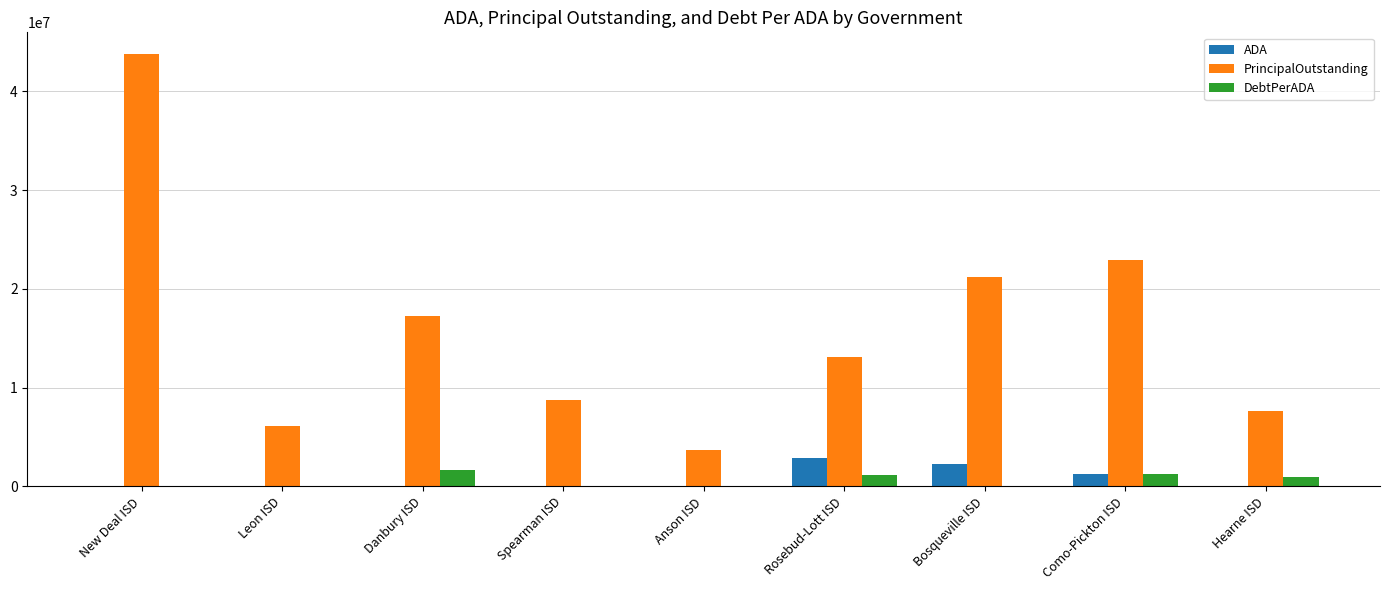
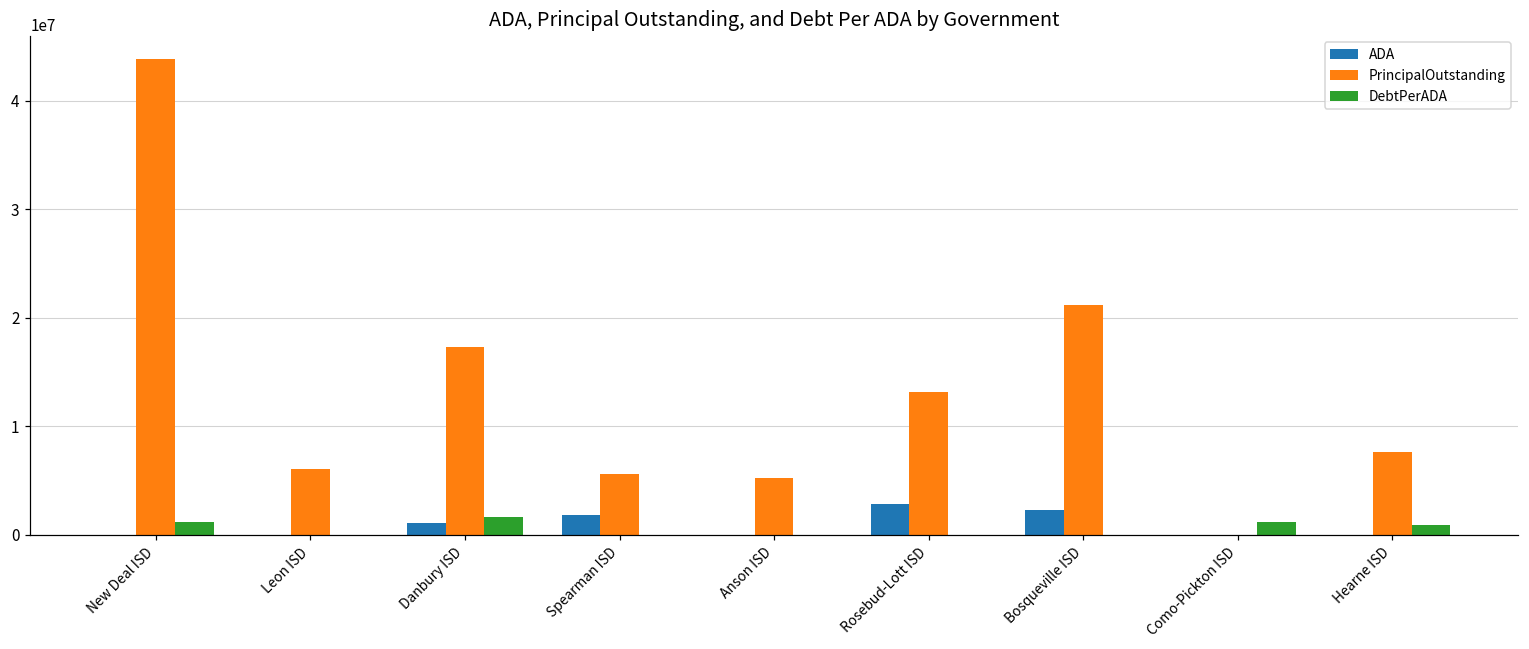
DebtPerADA, New Deal ISD: 0 -> 1000000
ADA, Danbury ISD: 0 -> 1000000
ADA, Spearman ISD: 0 -> 2000000
PrincipalOutstanding, Spearman ISD: 9000000 -> 6000000
PrincipalOutstanding, Anson ISD: 4000000 -> 5000000
DebtPerADA, Rosebud-Lott ISD: 1000000 -> 0
ADA, Como-Pickton ISD: 1000000 -> 0
PrincipalOutstanding, Como-Pickton ISD: 23000000 -> 0
